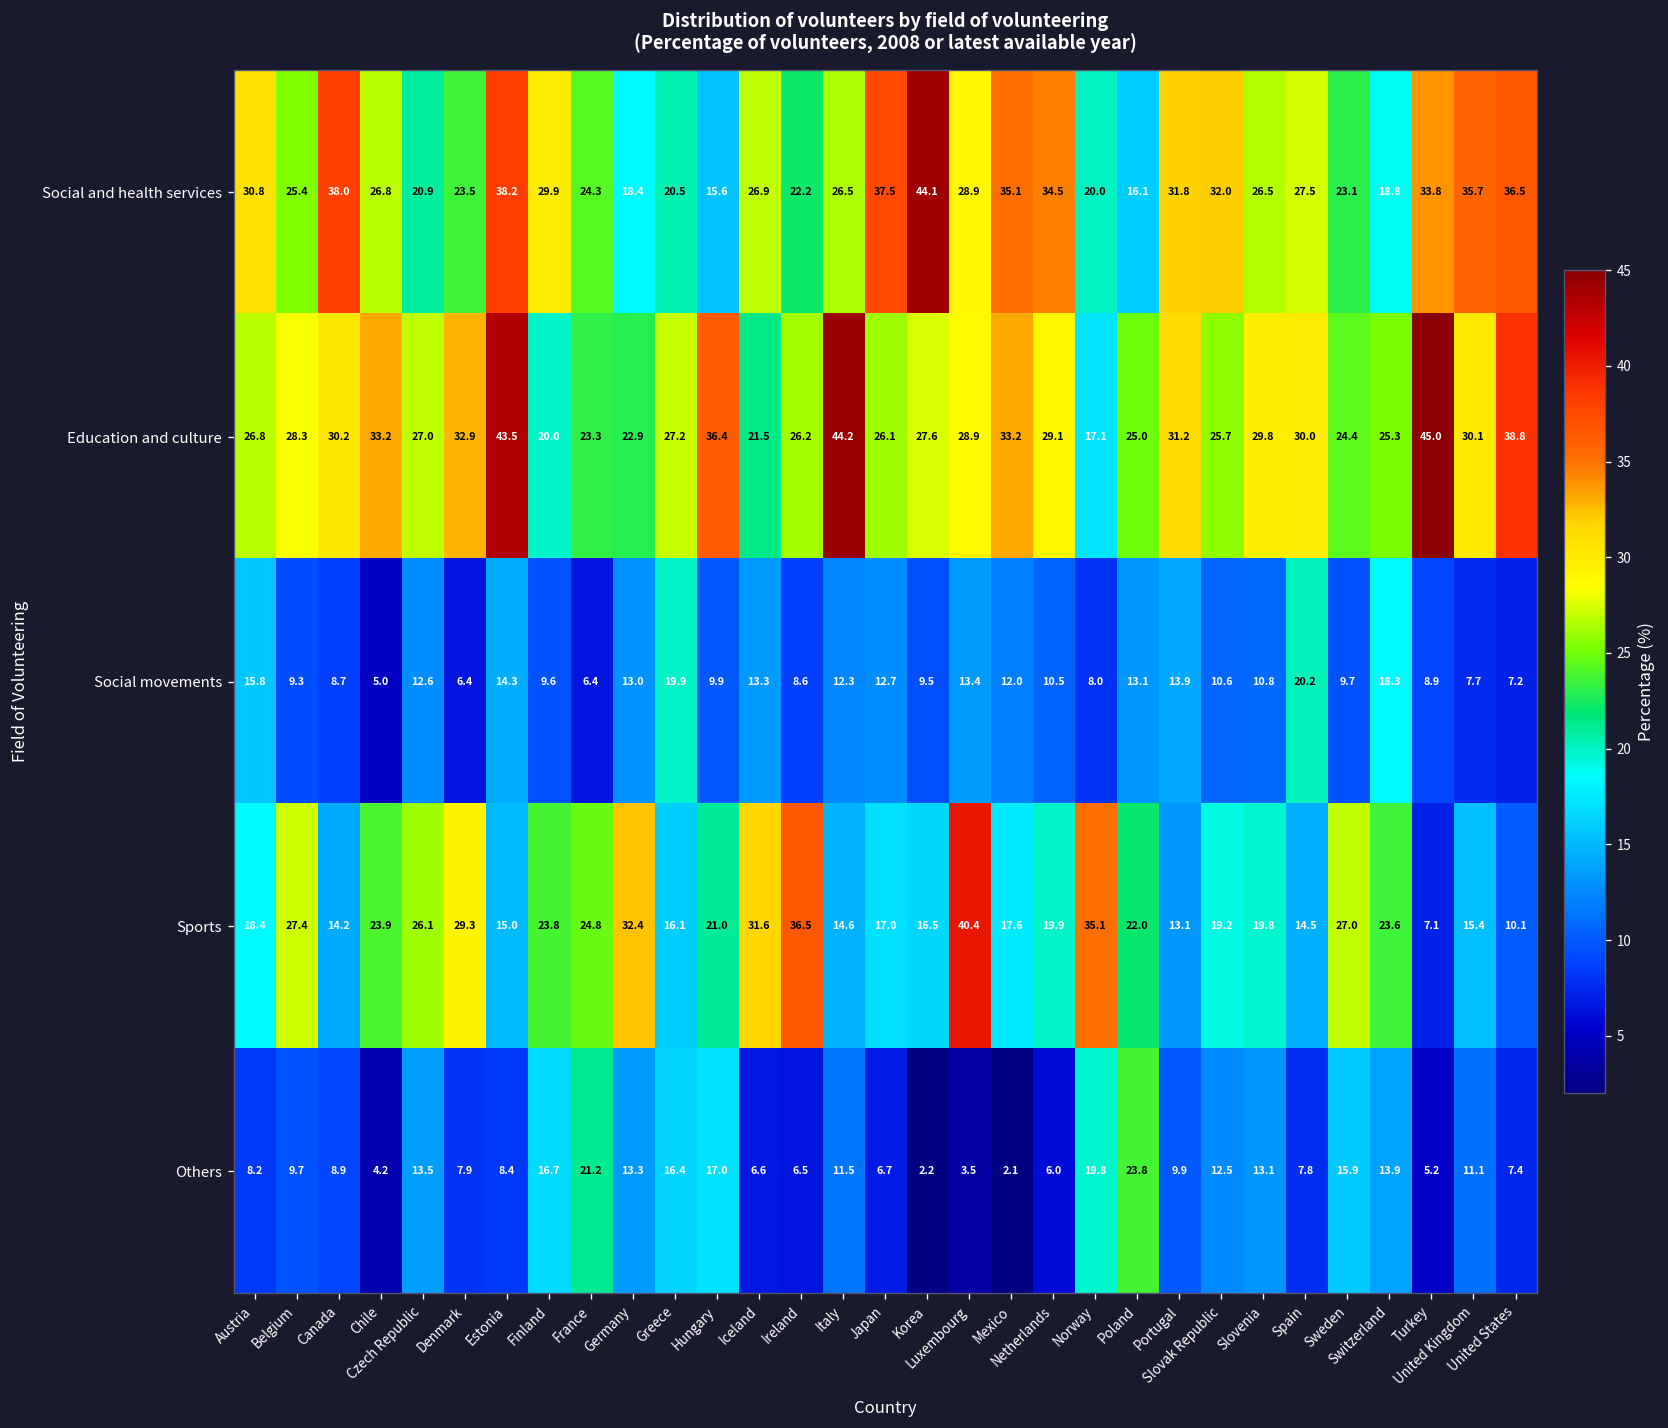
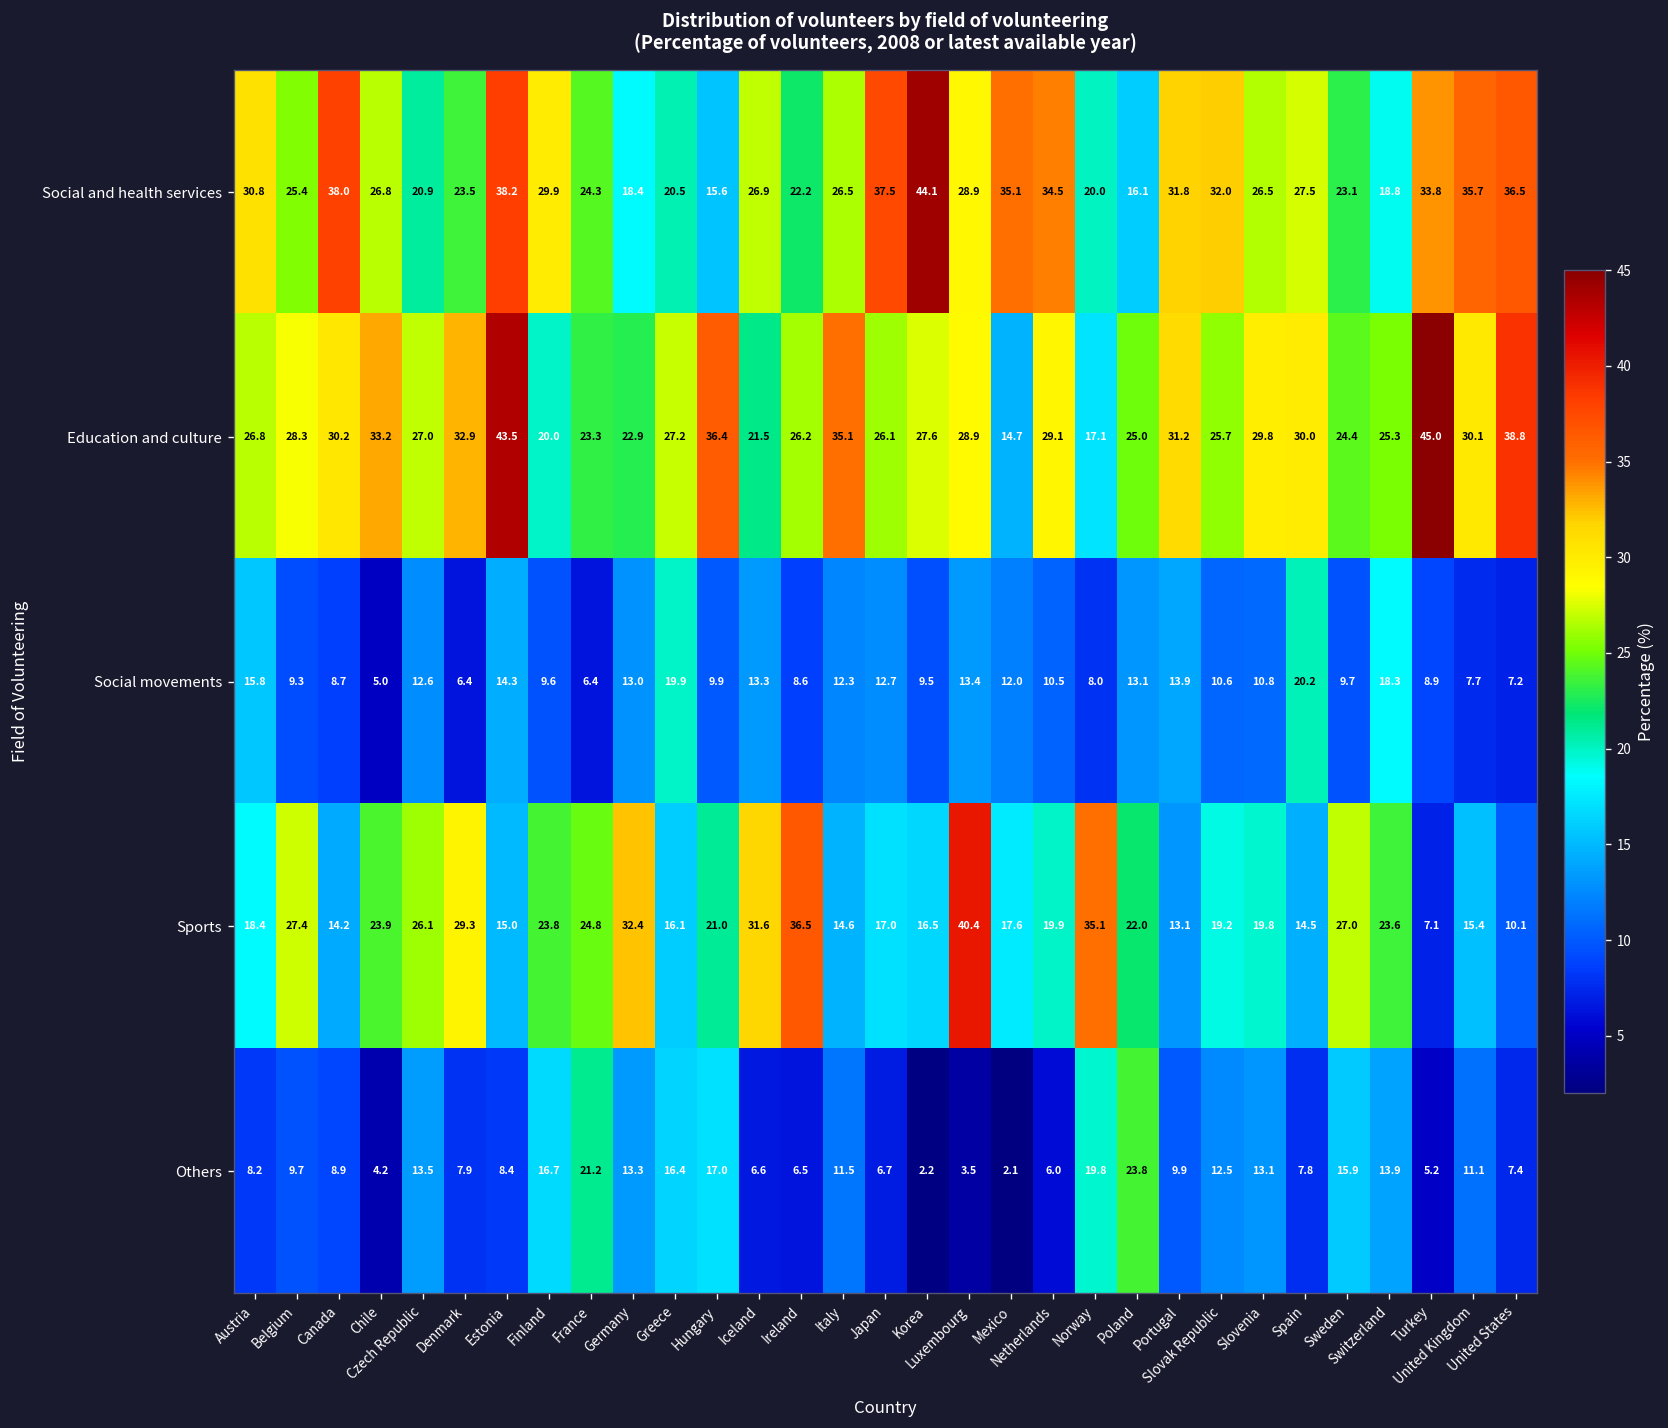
Education and culture, Italy: 44.2 -> 35.1
Education and culture, Mexico: 33.2 -> 14.7
